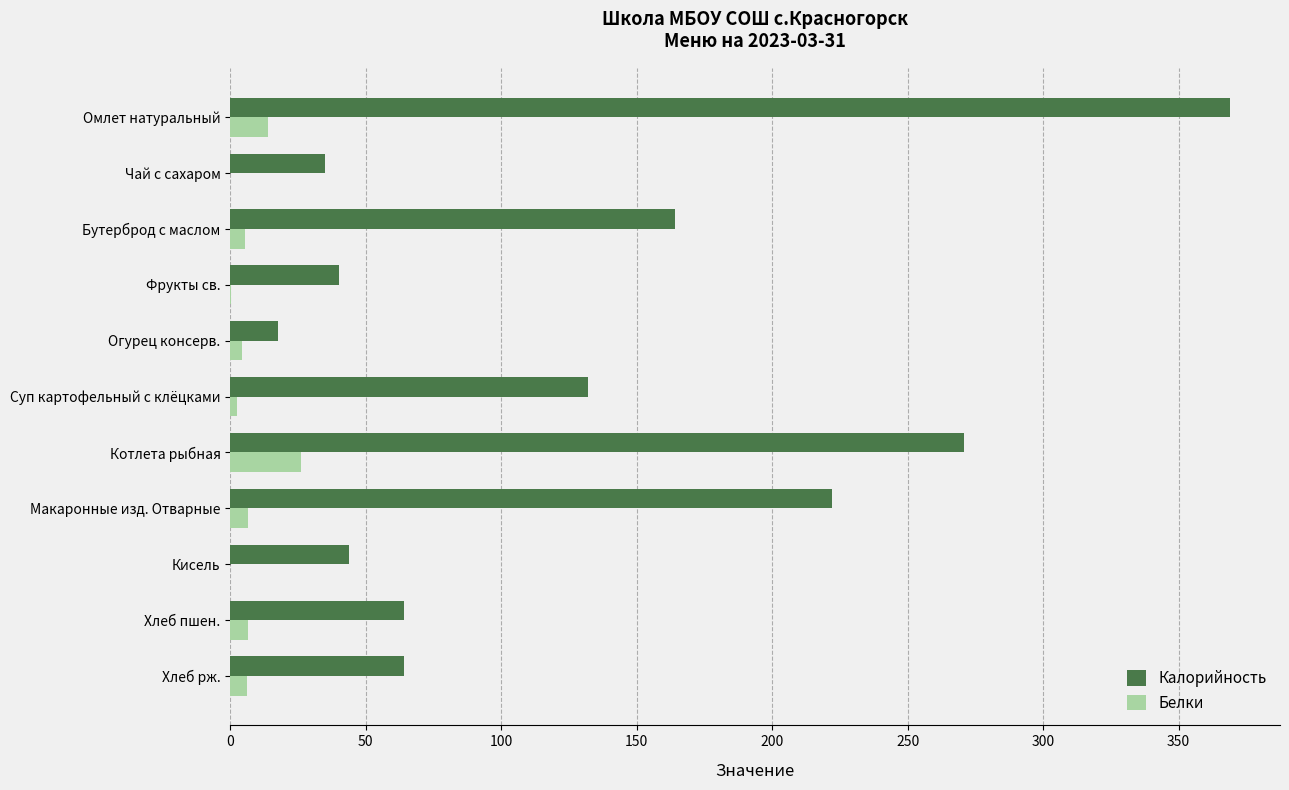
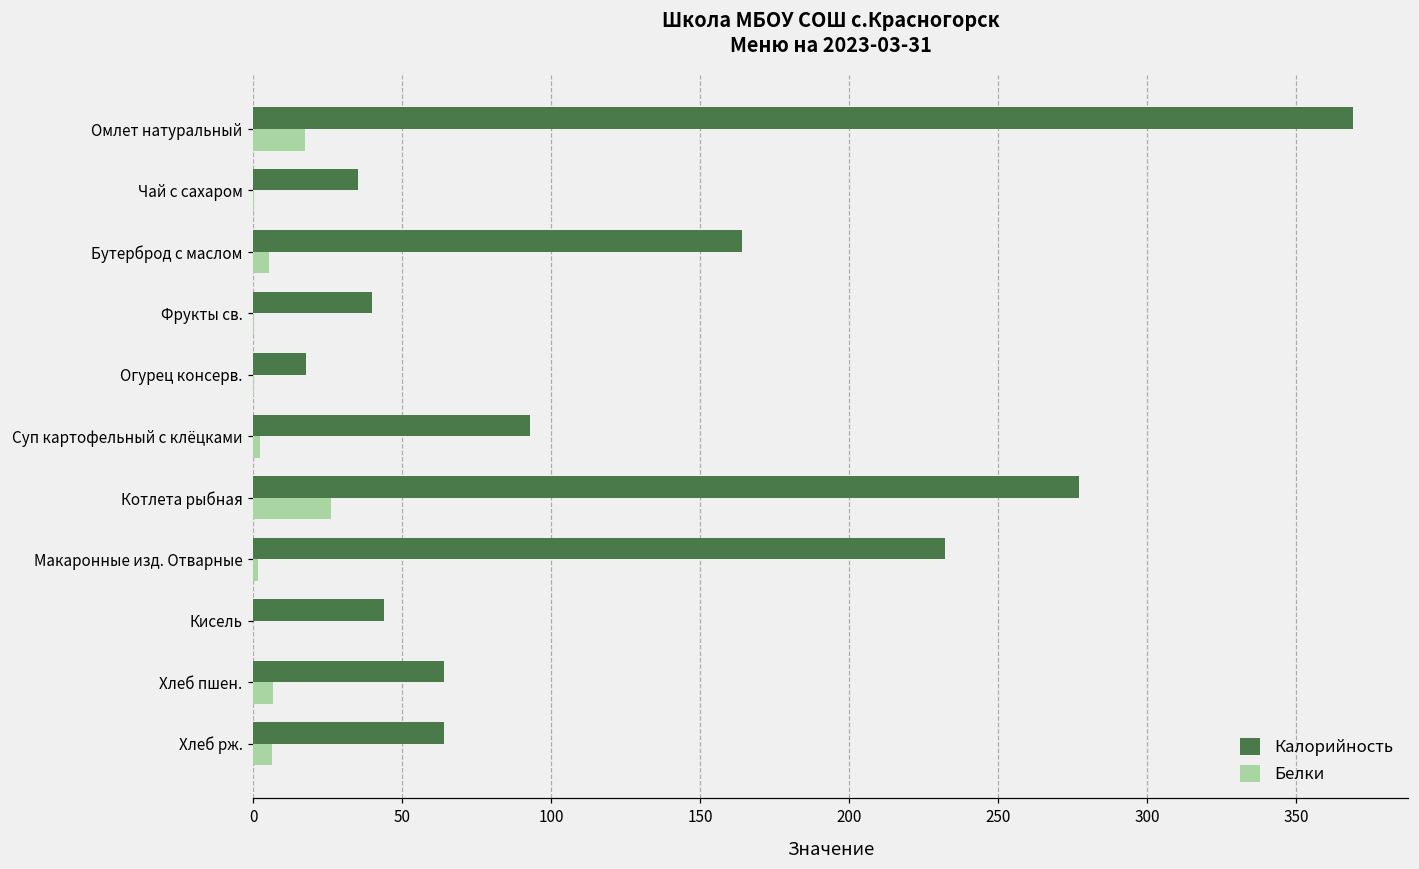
Белки, Омлет натуральный: 14 -> 17
Белки, Огурец консерв.: 4 -> 0
Калорийность, Суп картофельный с клёцками: 132 -> 93
Калорийность, Котлета рыбная: 271 -> 277
Калорийность, Макаронные изд. Отварные: 222 -> 232
Белки, Макаронные изд. Отварные: 7 -> 2
